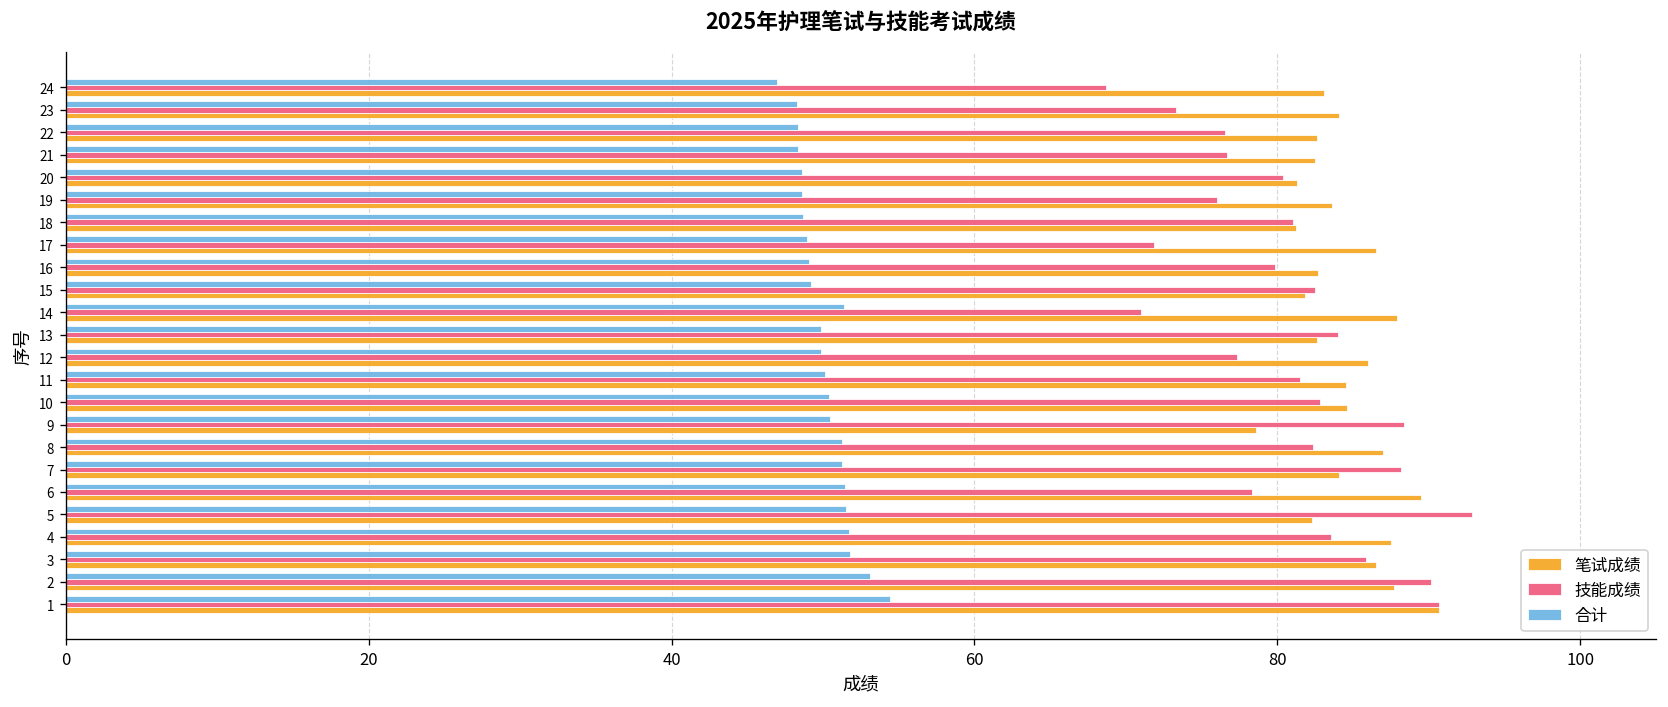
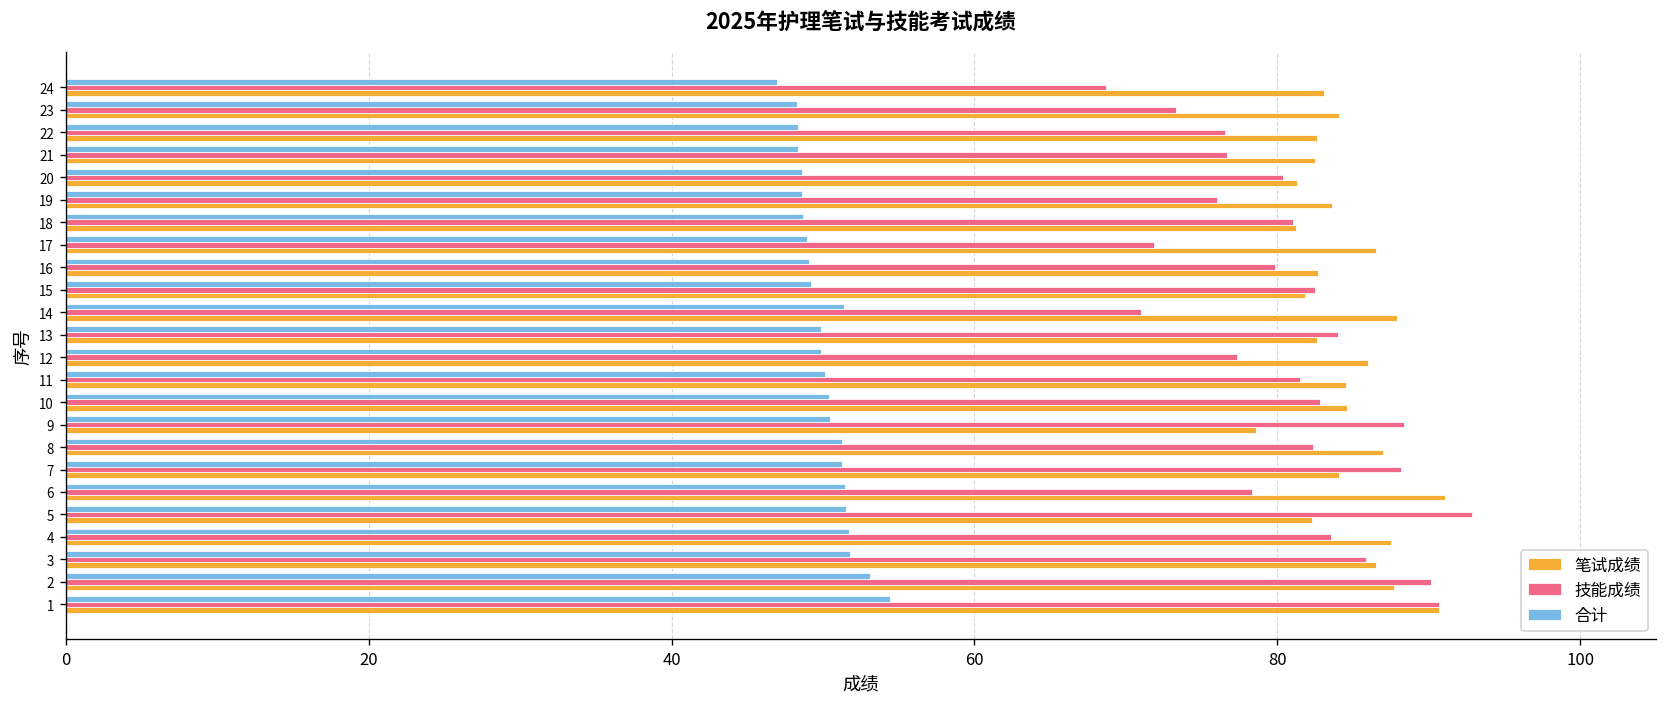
笔试成绩, 6: 89.5 -> 91.1
